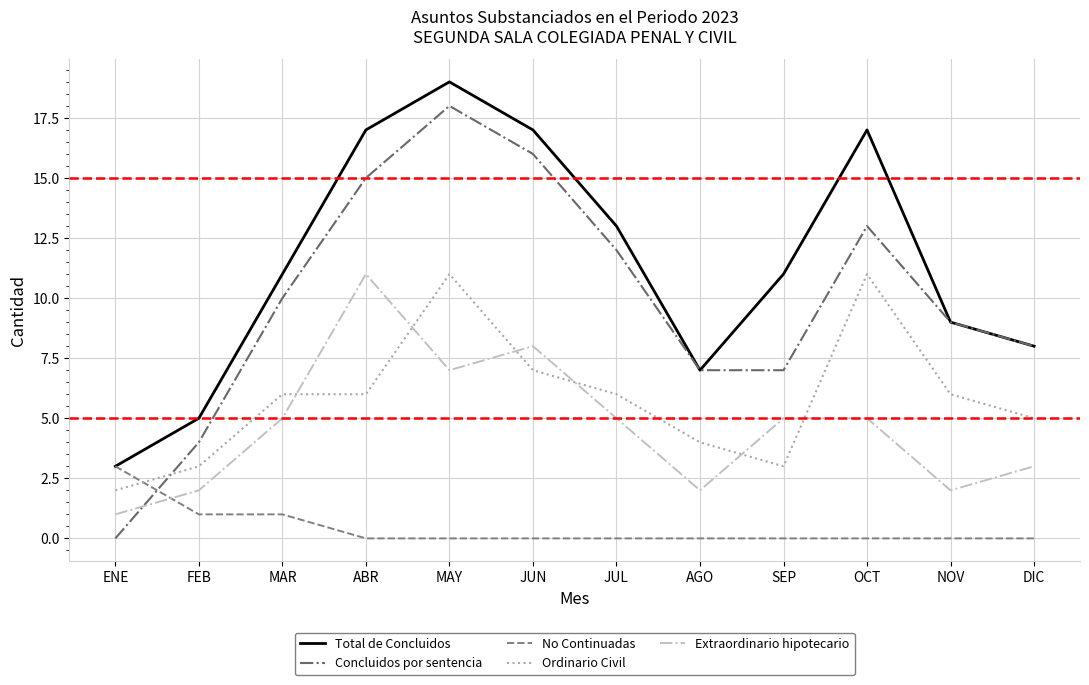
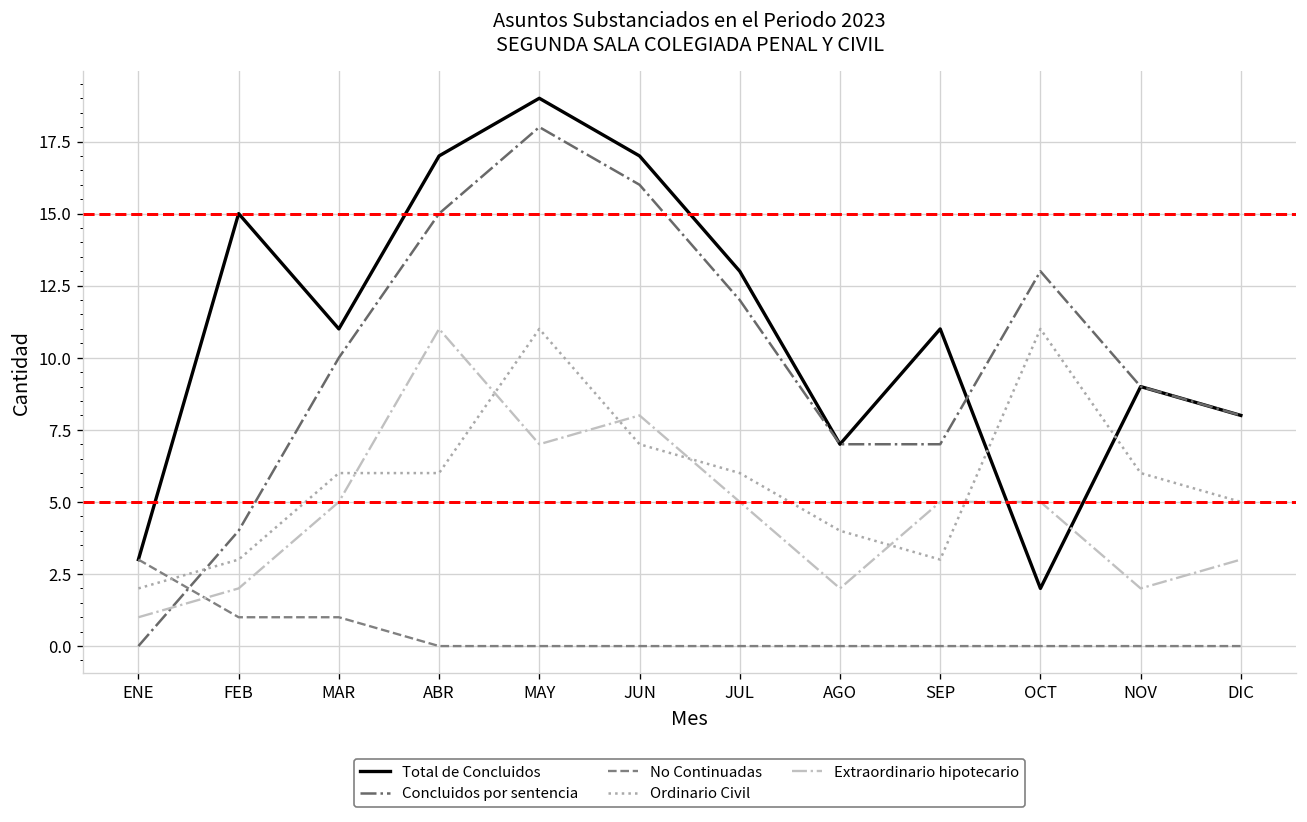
Total de Concluidos, FEB: 5 -> 15
Total de Concluidos, OCT: 17 -> 2
